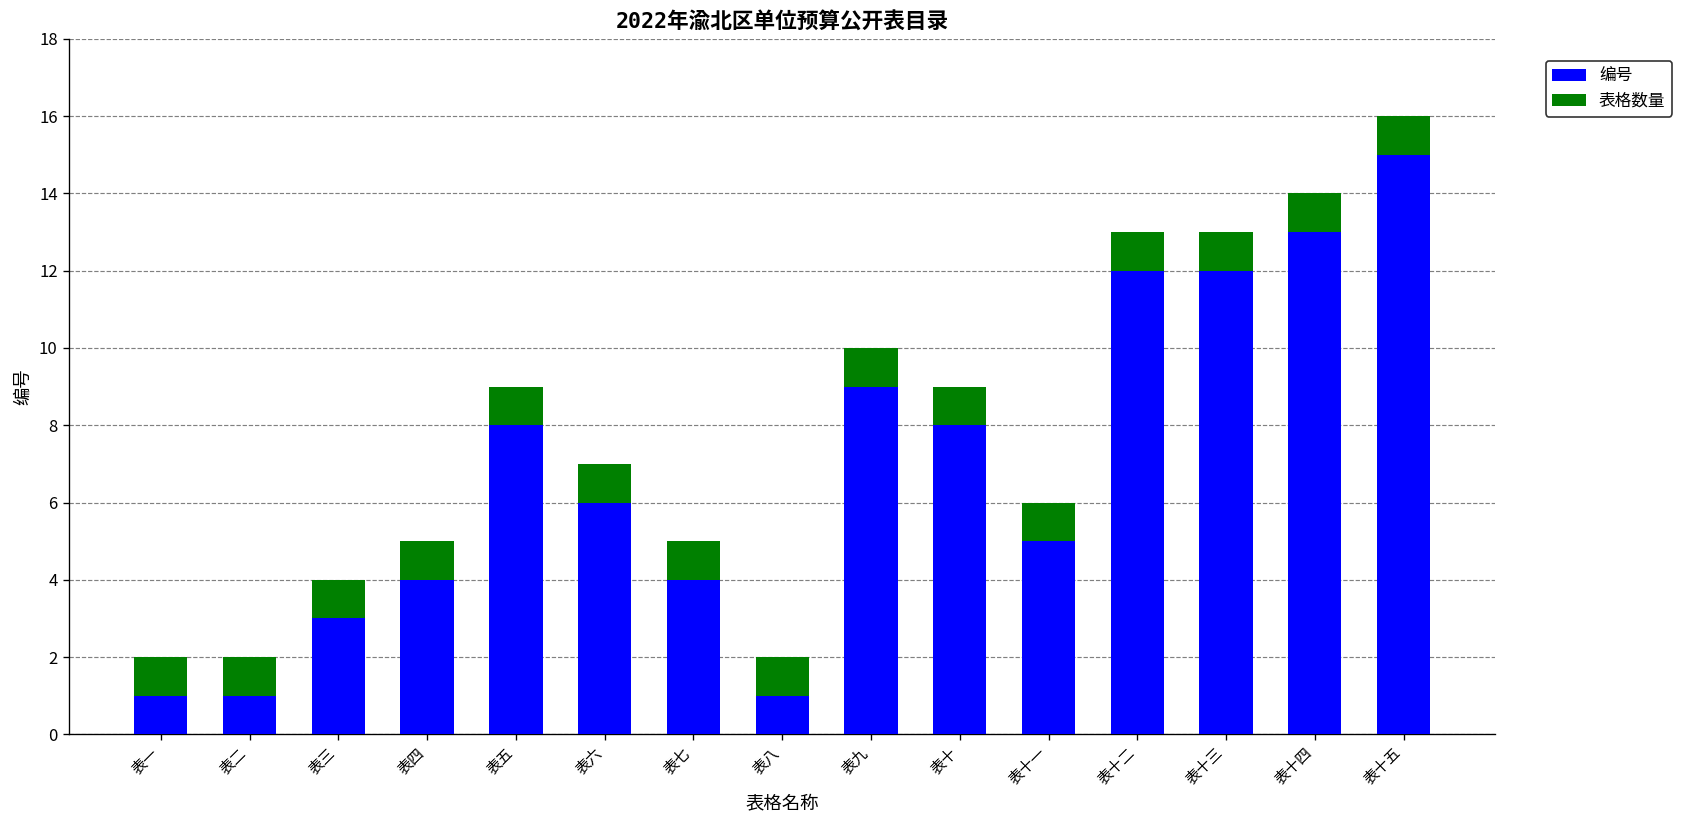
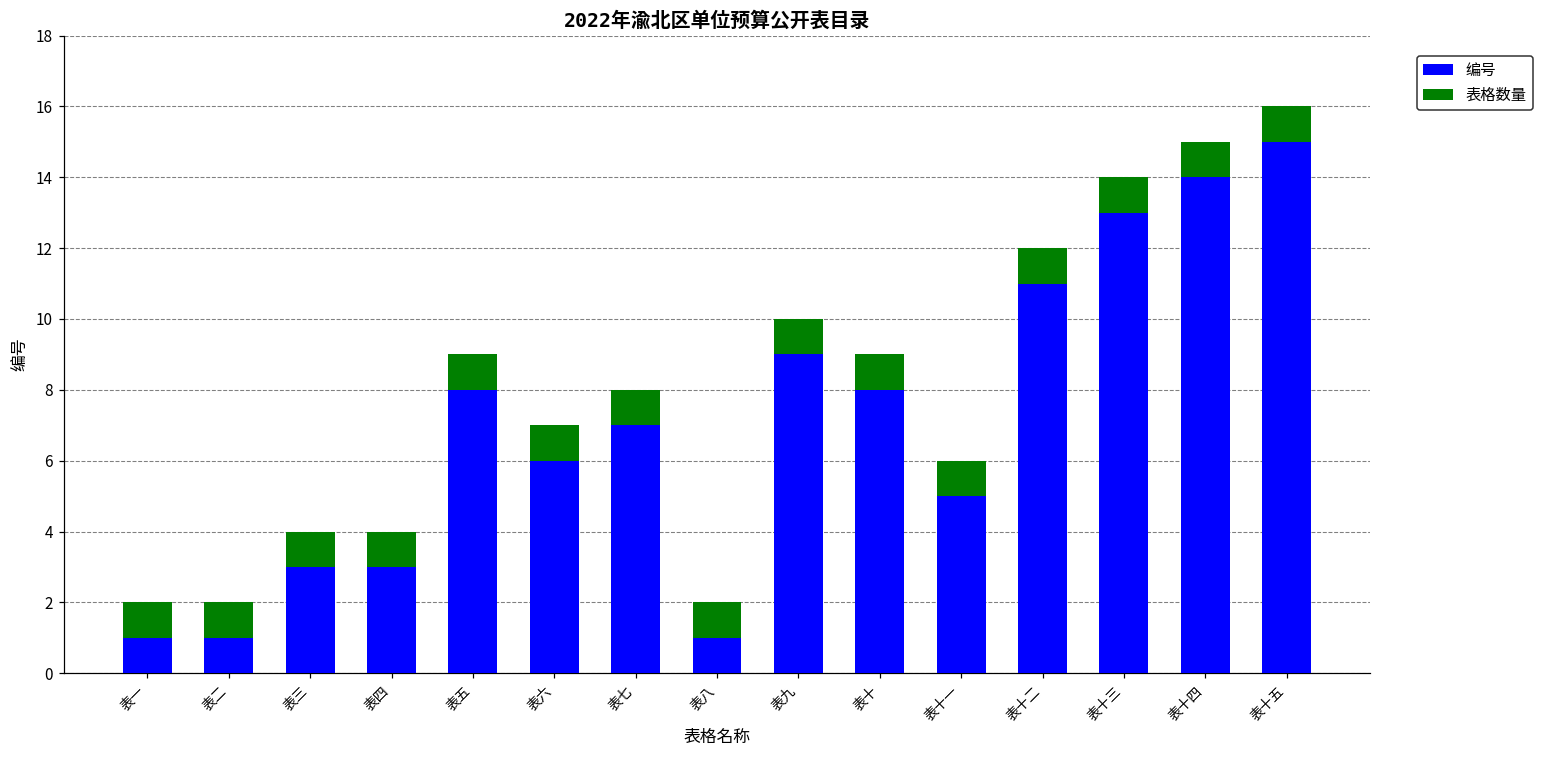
编号, 表四: 4 -> 3
编号, 表七: 4 -> 7
编号, 表十二: 12 -> 11
编号, 表十三: 12 -> 13
编号, 表十四: 13 -> 14
